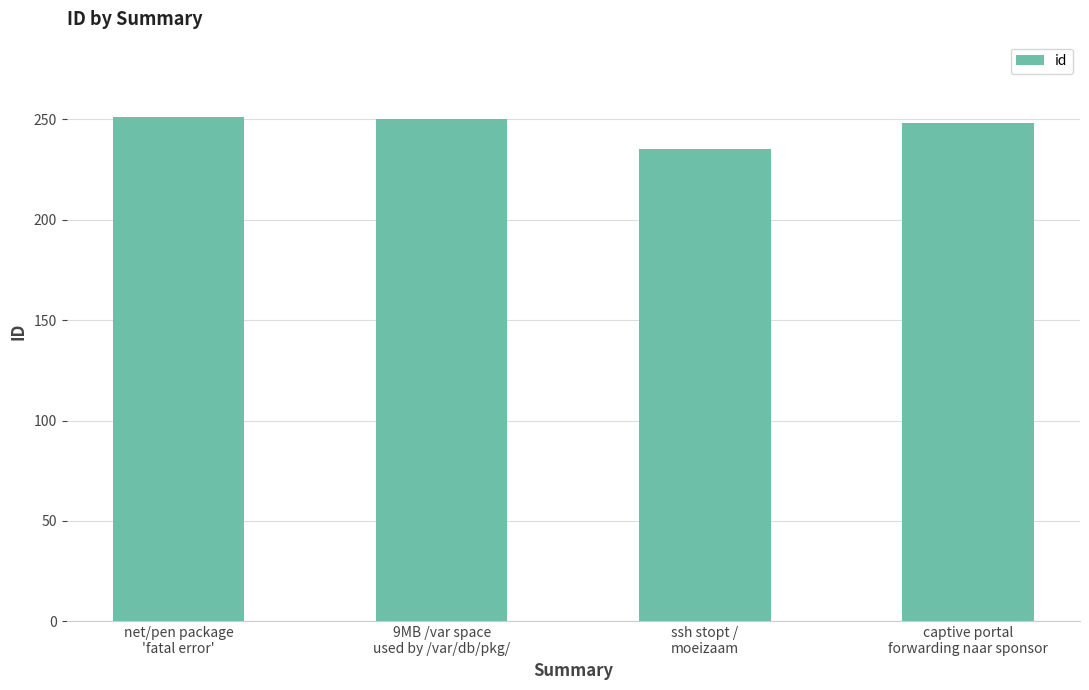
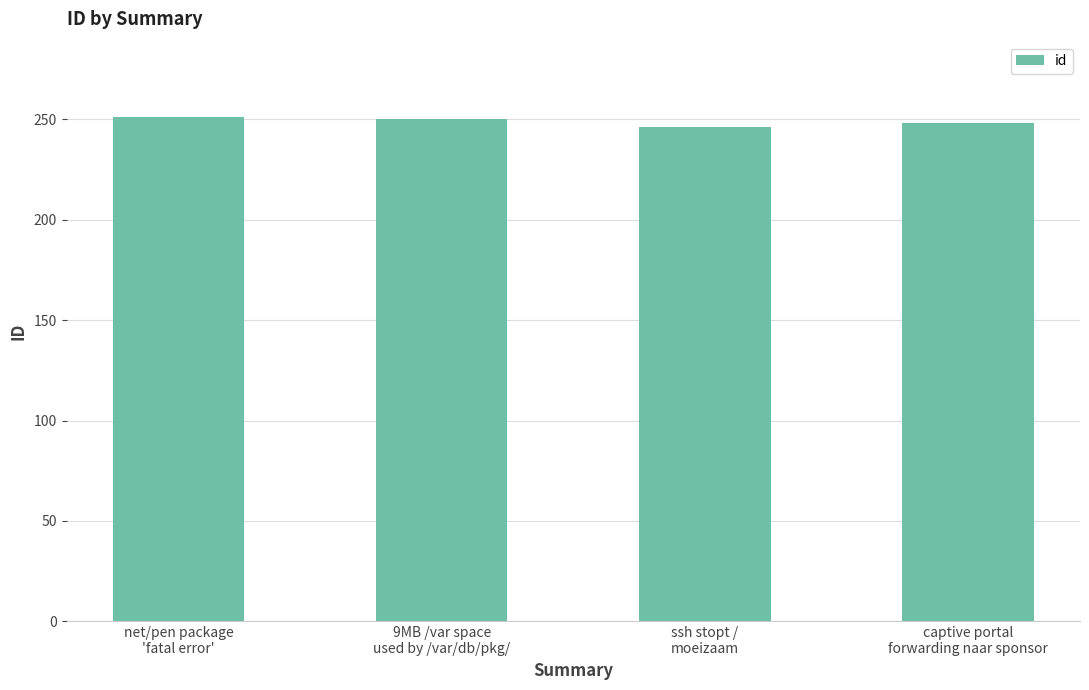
ssh stopt / moeizaam: 235 -> 246
